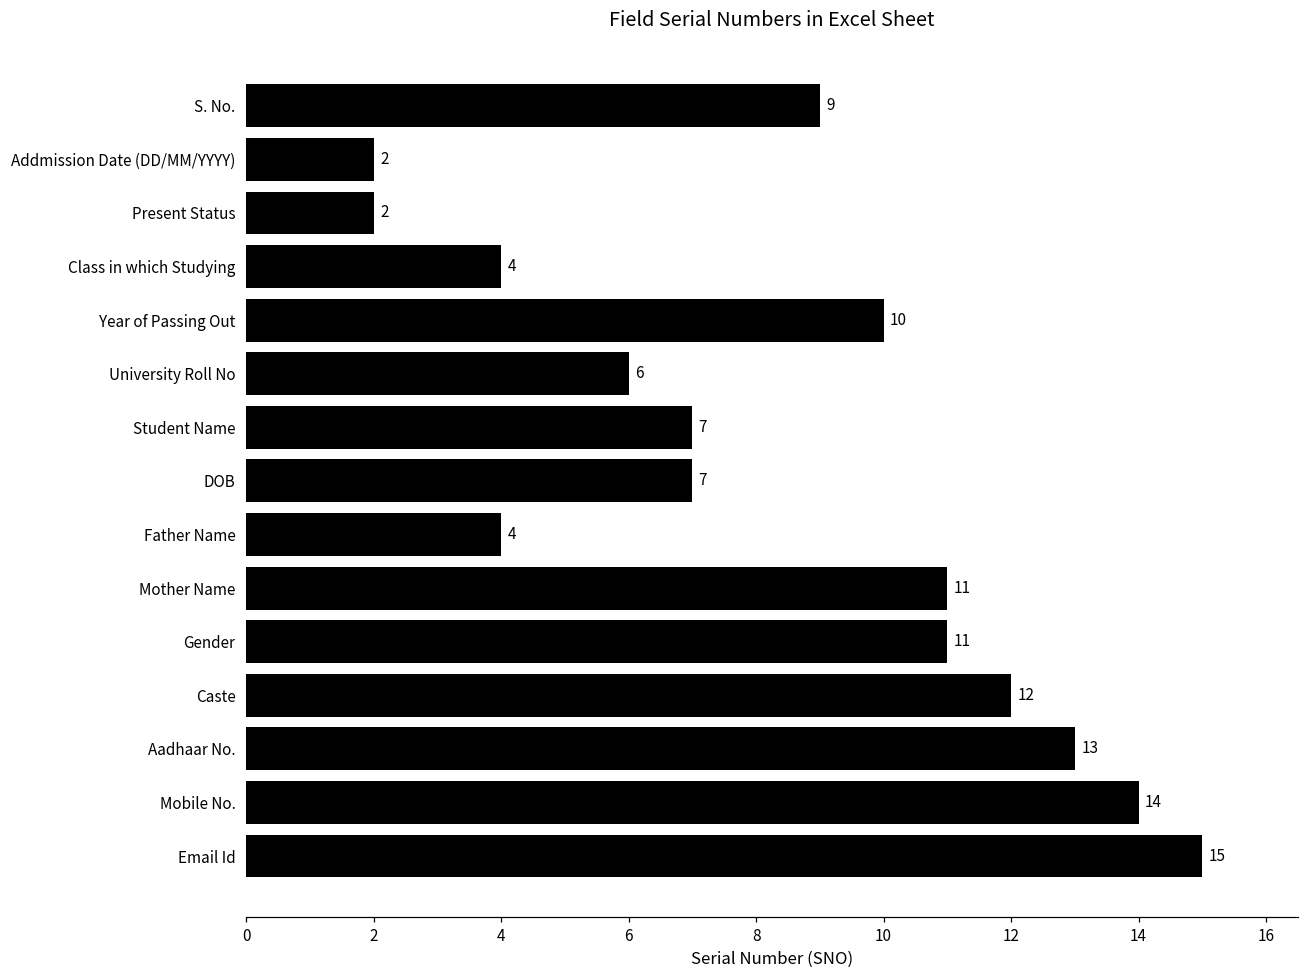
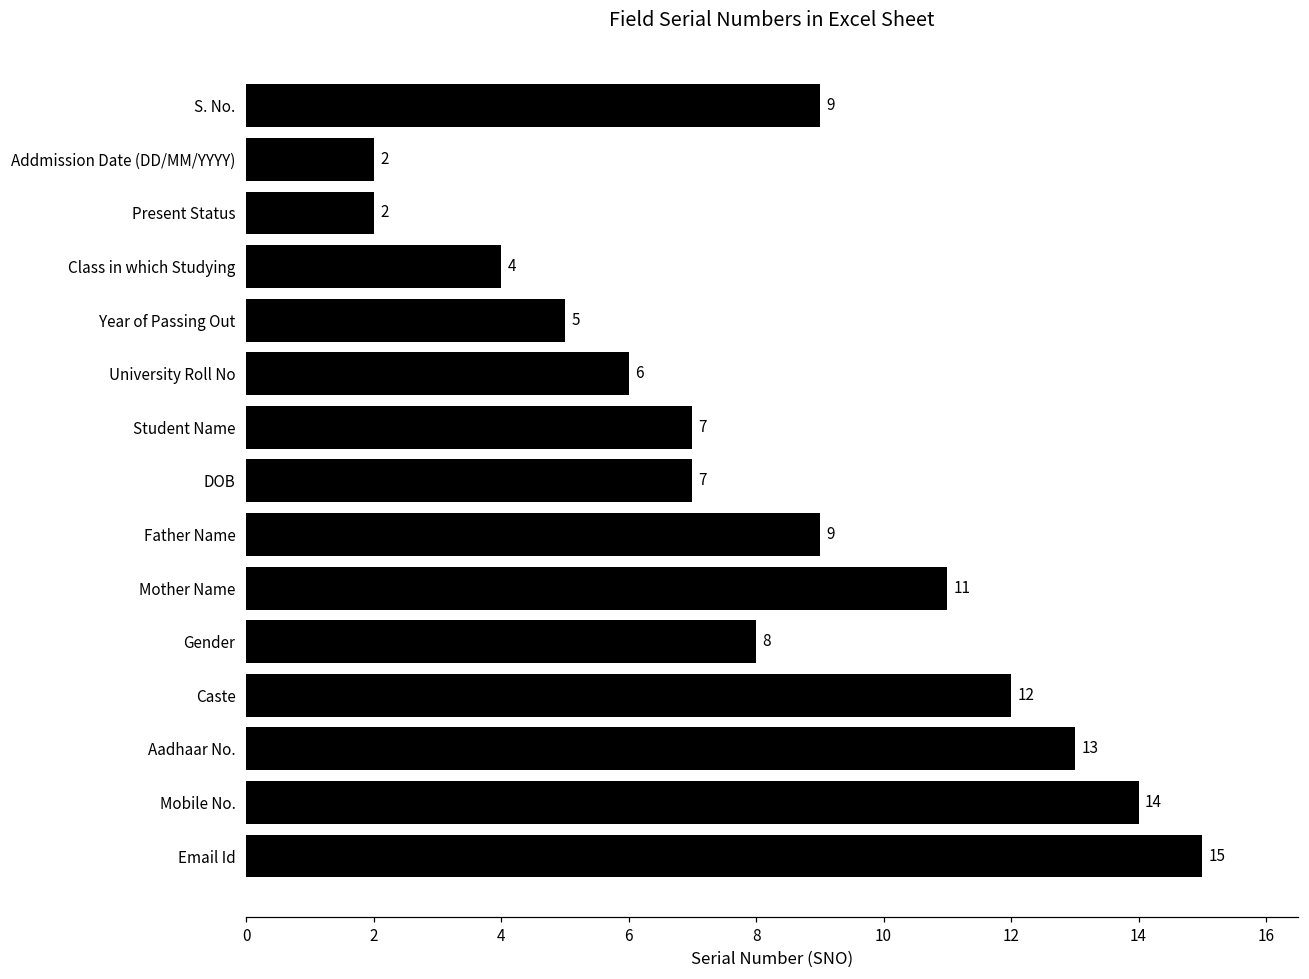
Year of Passing Out: 10 -> 5
Father Name: 4 -> 9
Gender: 11 -> 8
